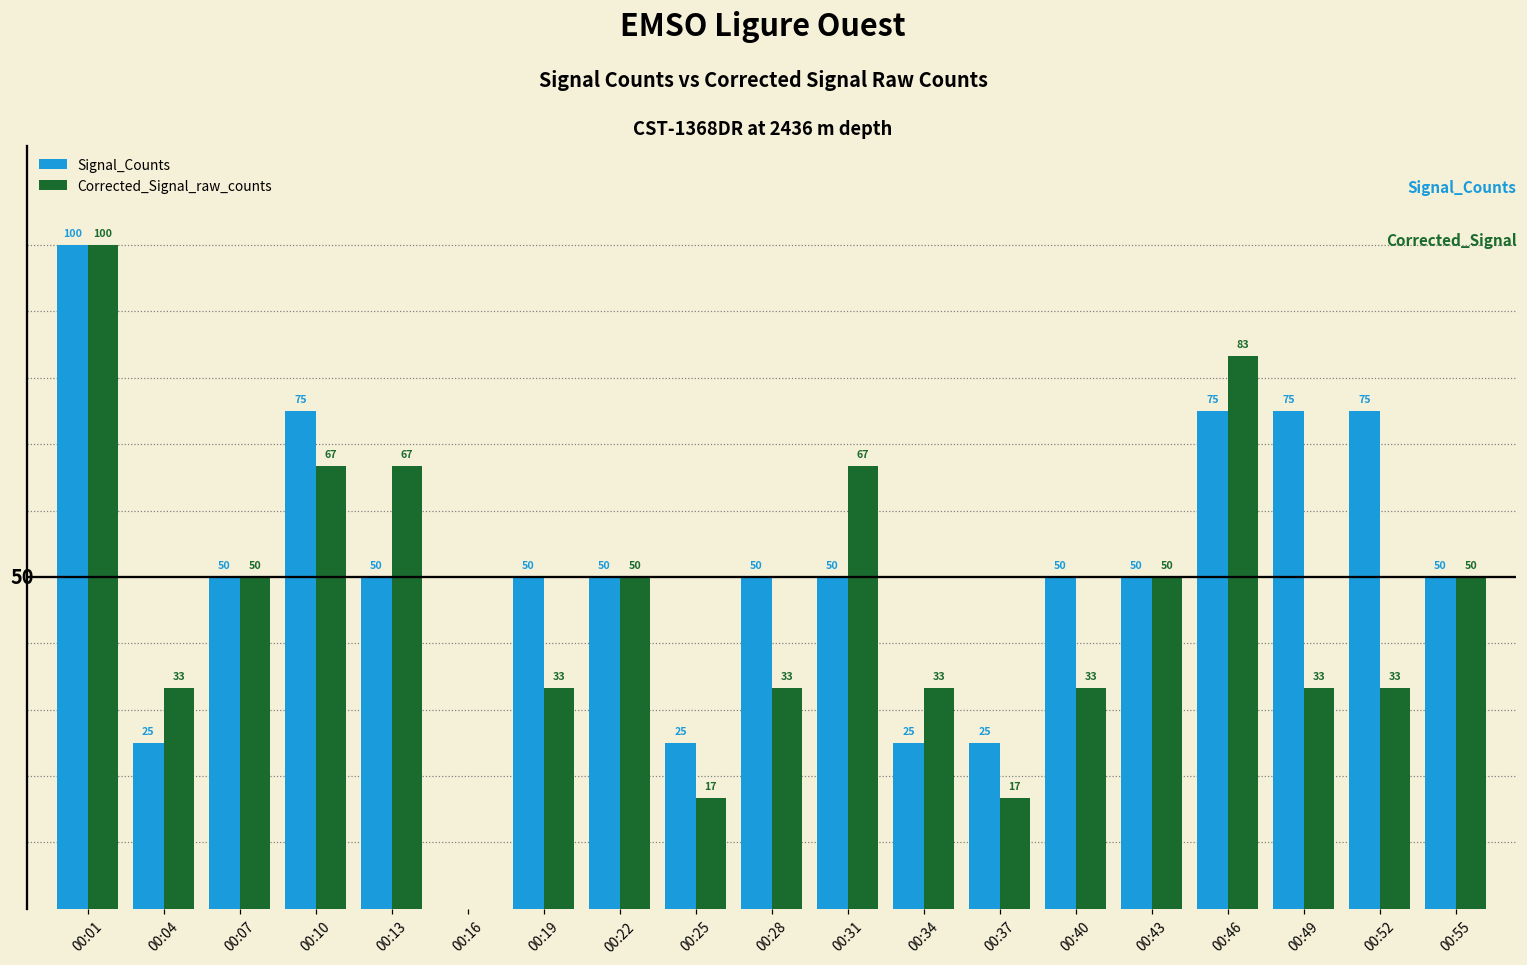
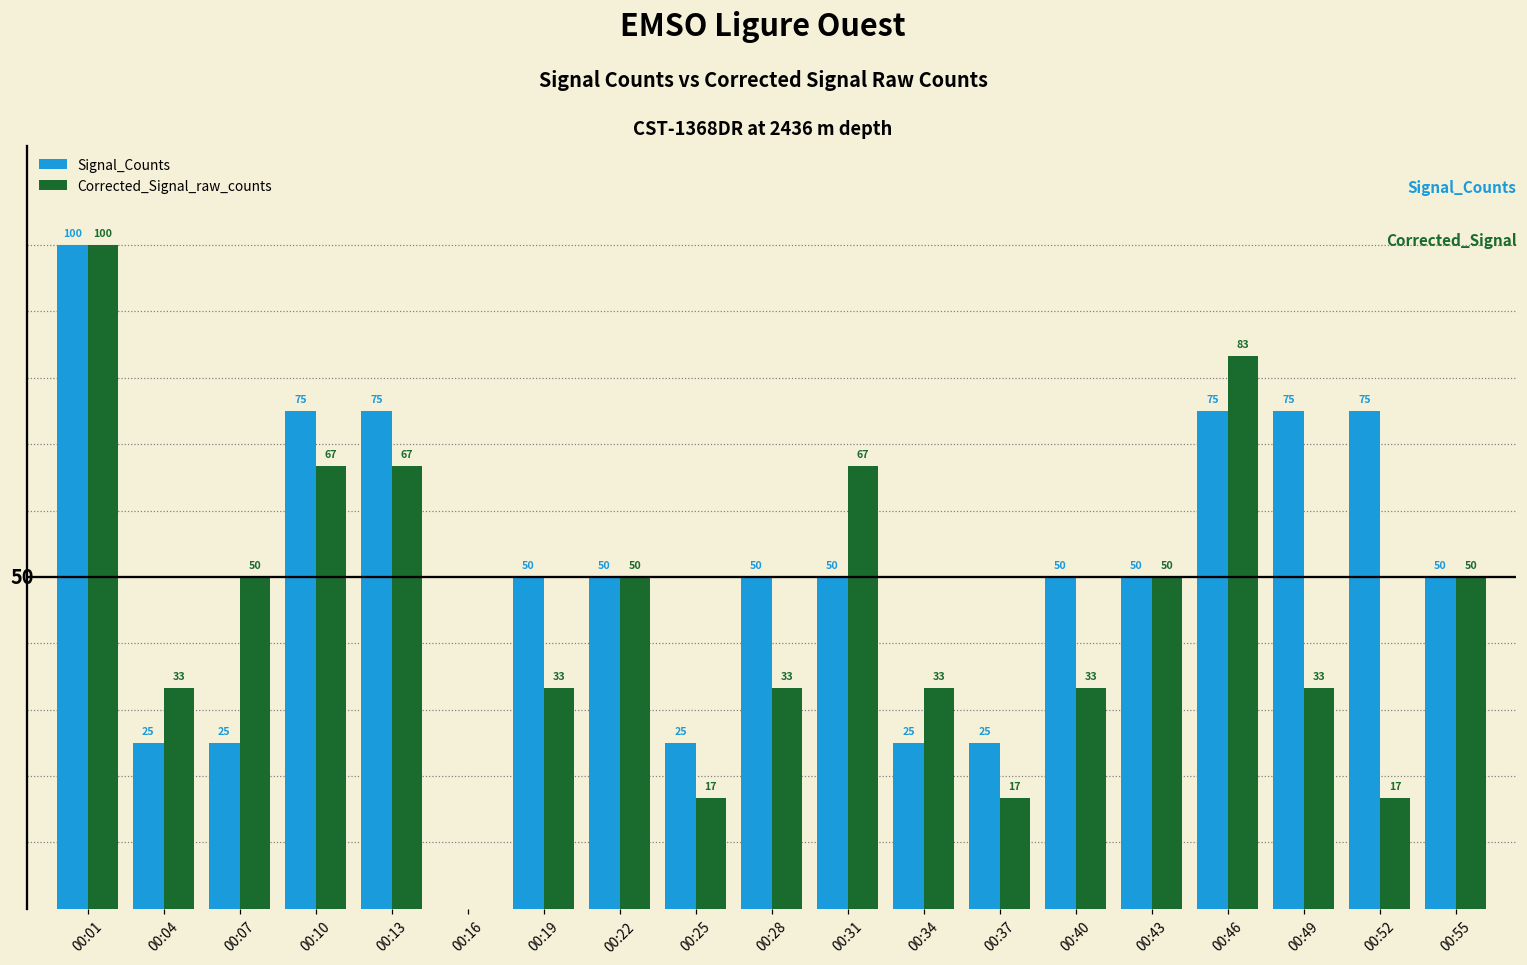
Signal_Counts, 00:07: 50 -> 25
Signal_Counts, 00:13: 50 -> 75
Corrected_Signal_raw_counts, 00:52: 33 -> 17
